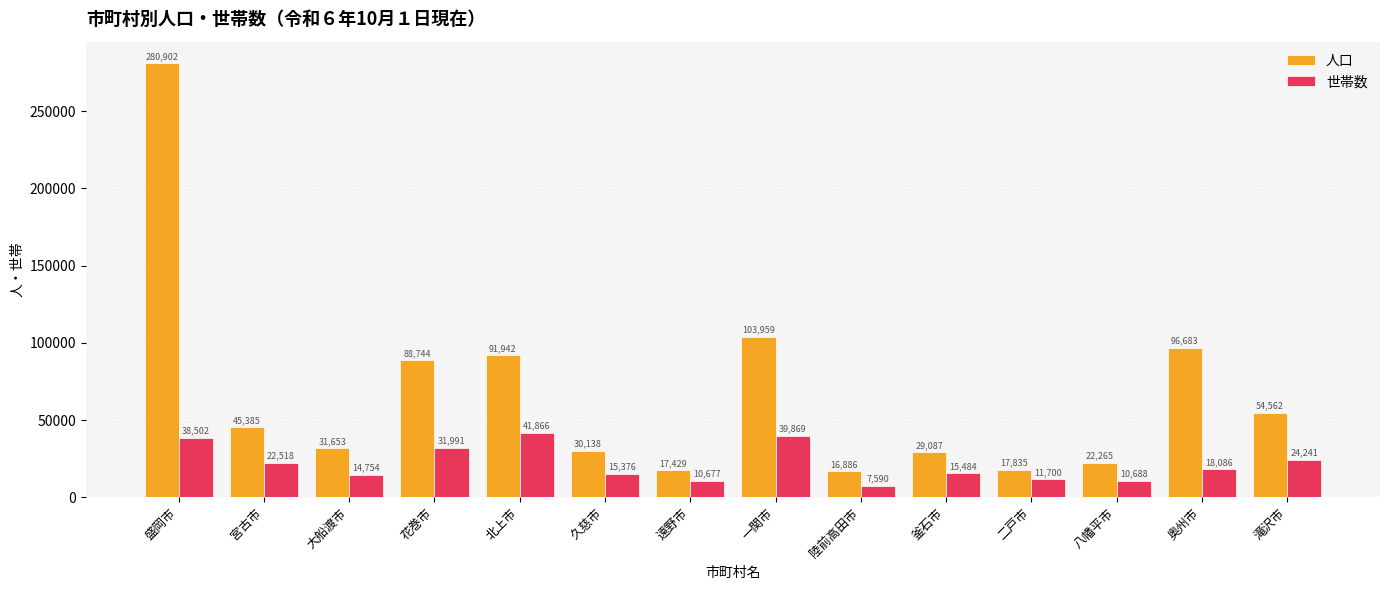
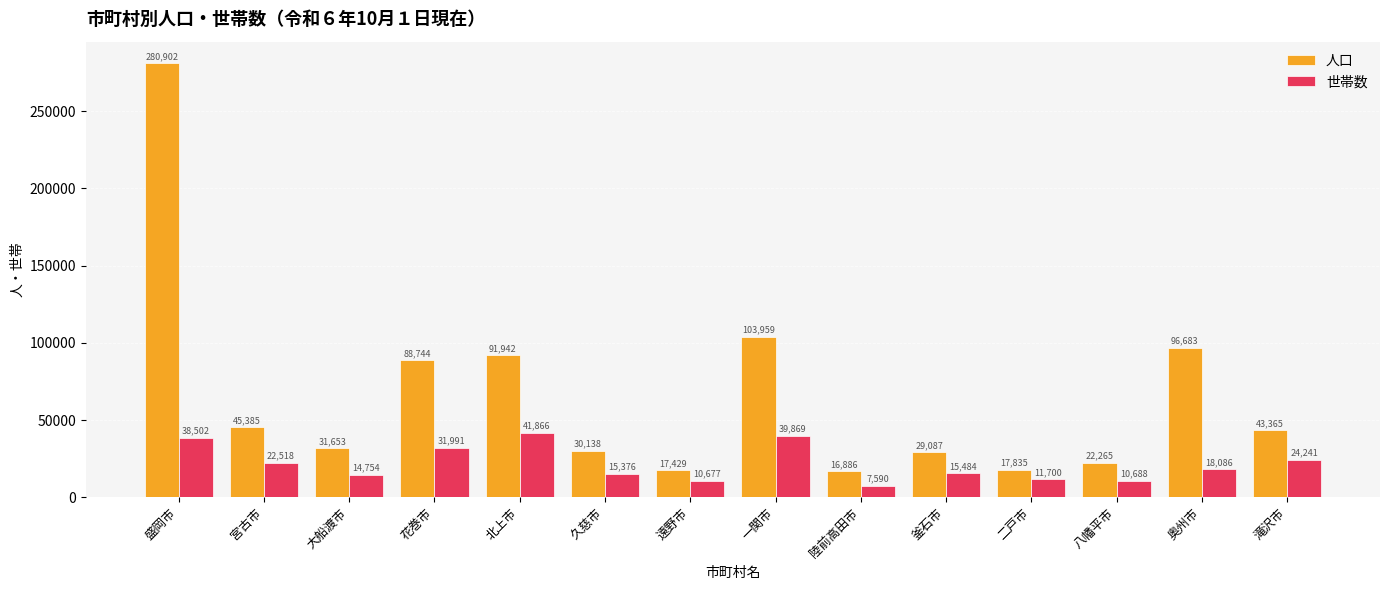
人口, 滝沢市: 54,562 -> 43,365
